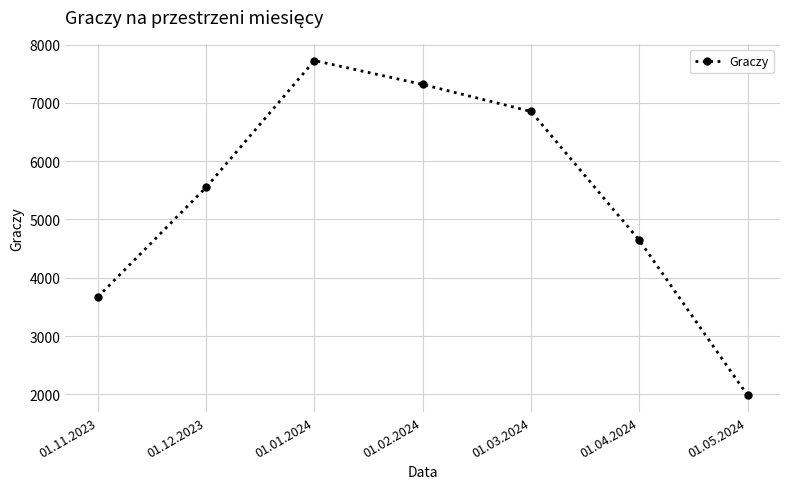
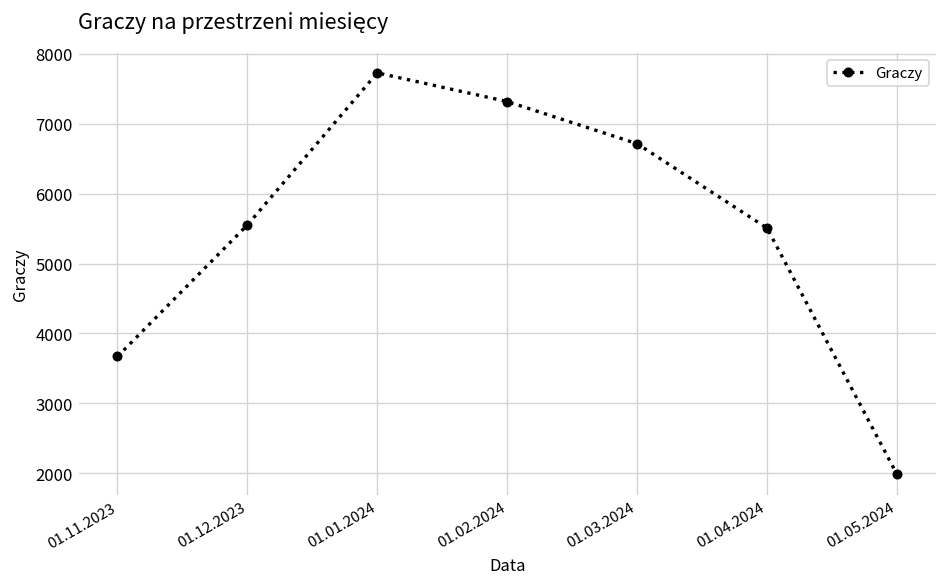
01.03.2024: 6900 -> 6700
01.04.2024: 4600 -> 5500
